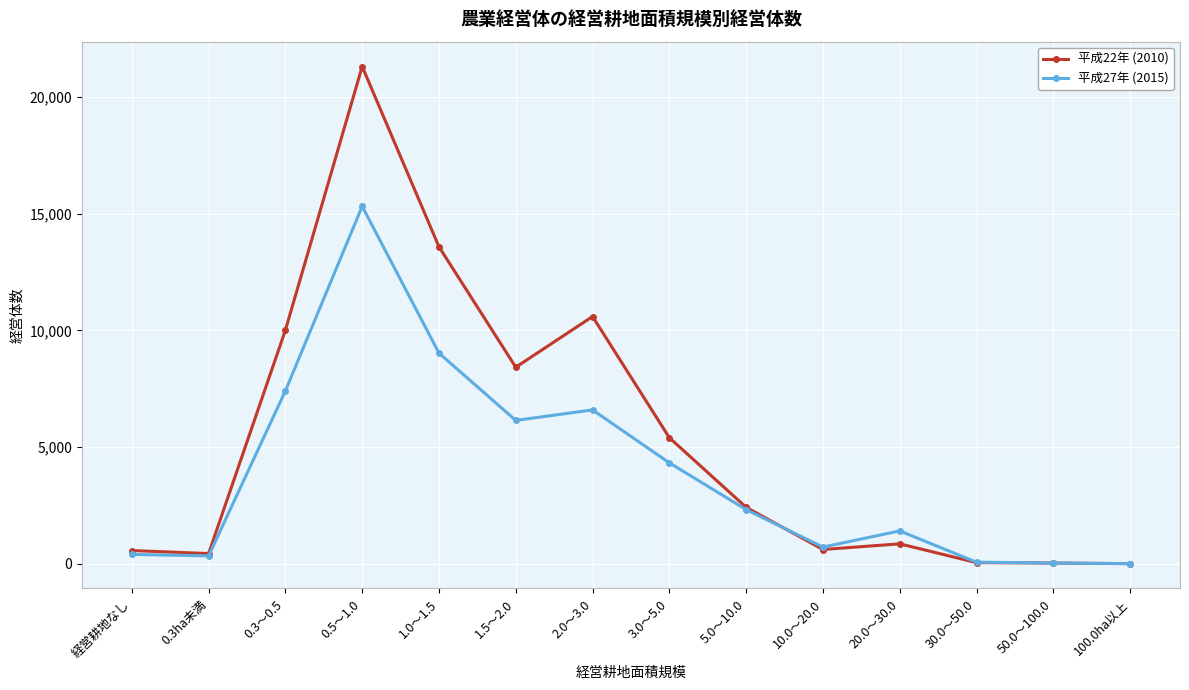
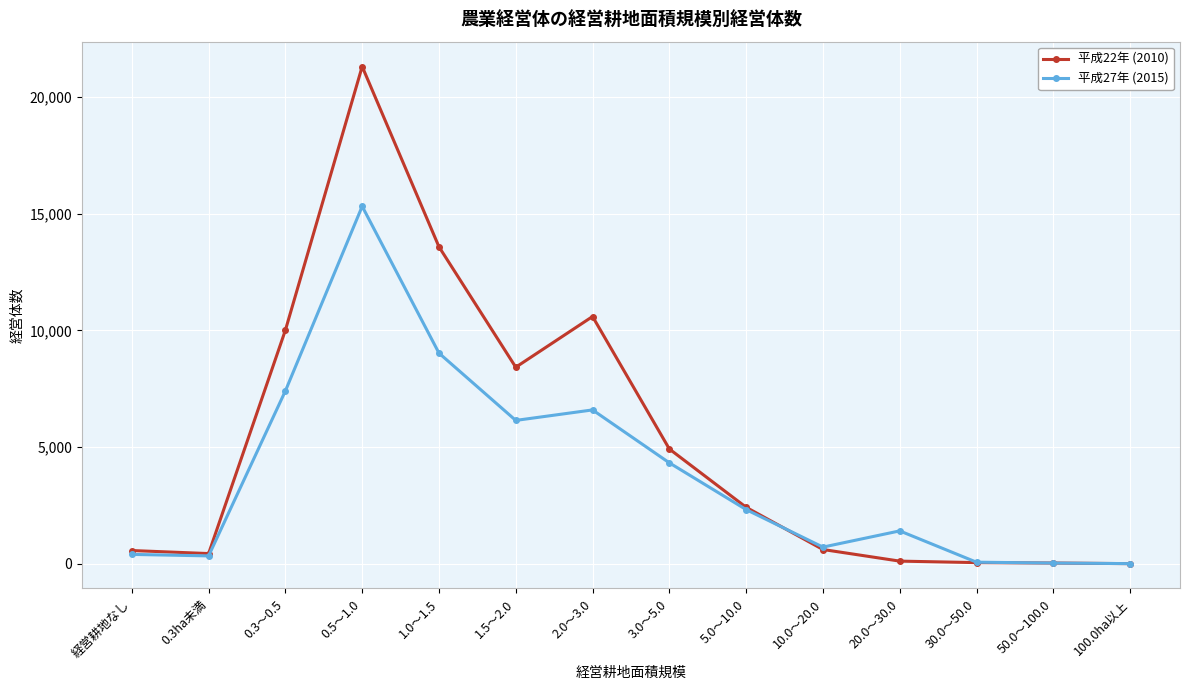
平成22年 (2010), 3.0～5.0: 5,400 -> 4,900
平成22年 (2010), 20.0～30.0: 900 -> 100
